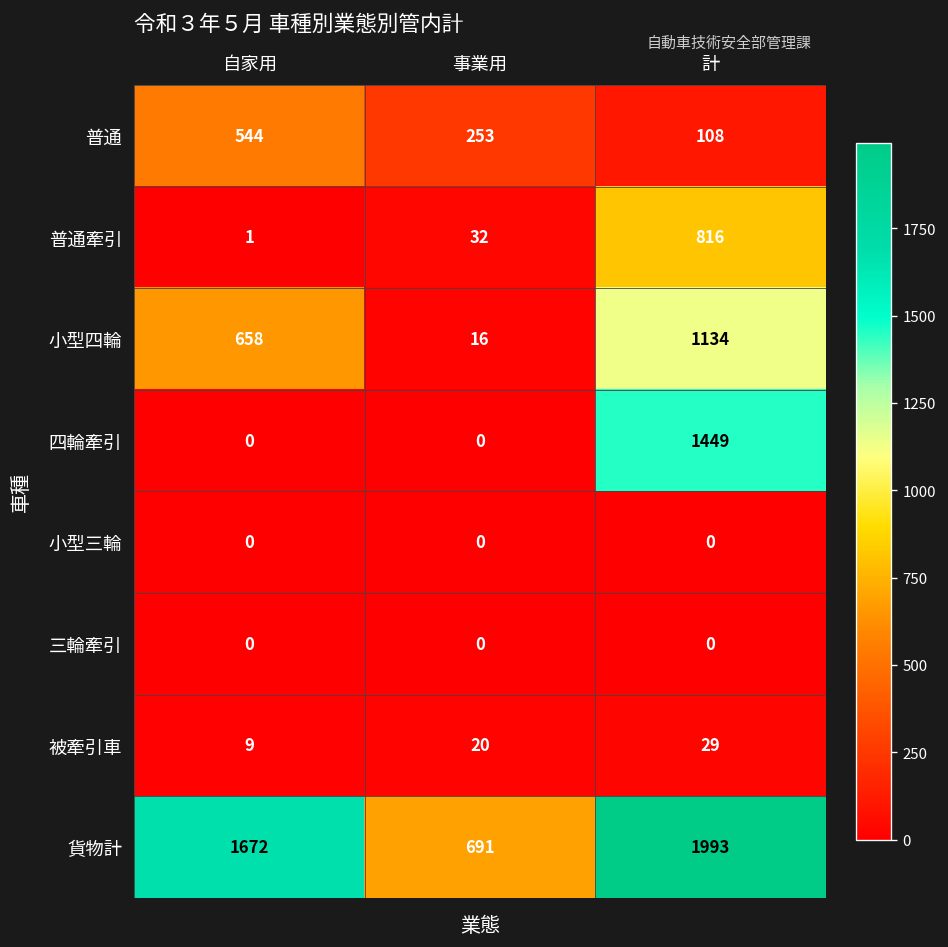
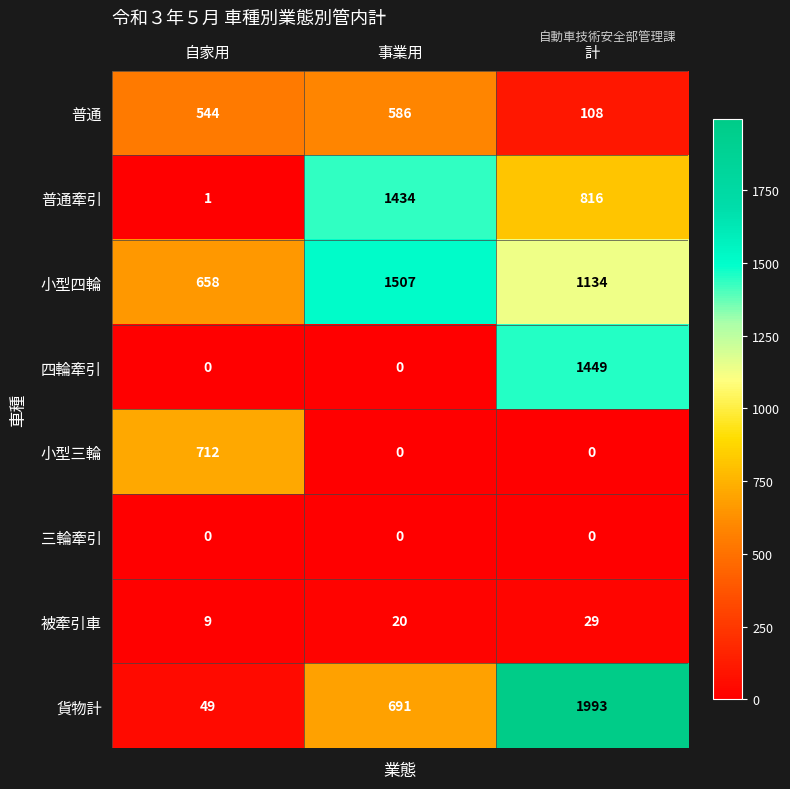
普通, 事業用: 253 -> 586
普通牽引, 事業用: 32 -> 1434
小型四輪, 事業用: 16 -> 1507
小型三輪, 自家用: 0 -> 712
貨物計, 自家用: 1672 -> 49
